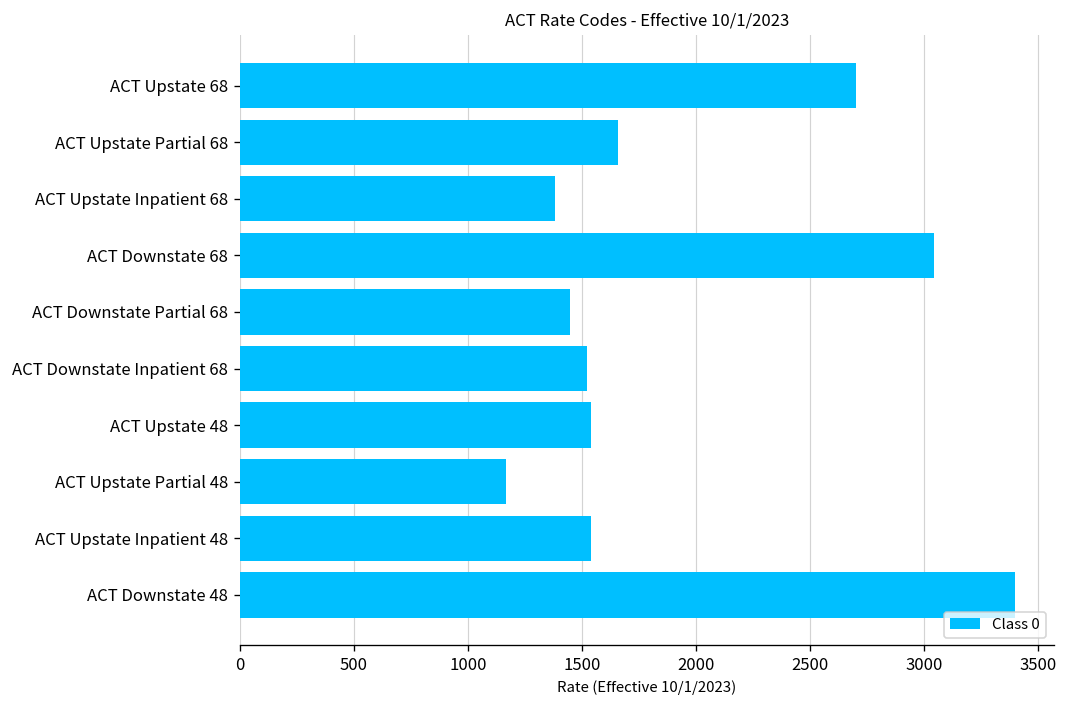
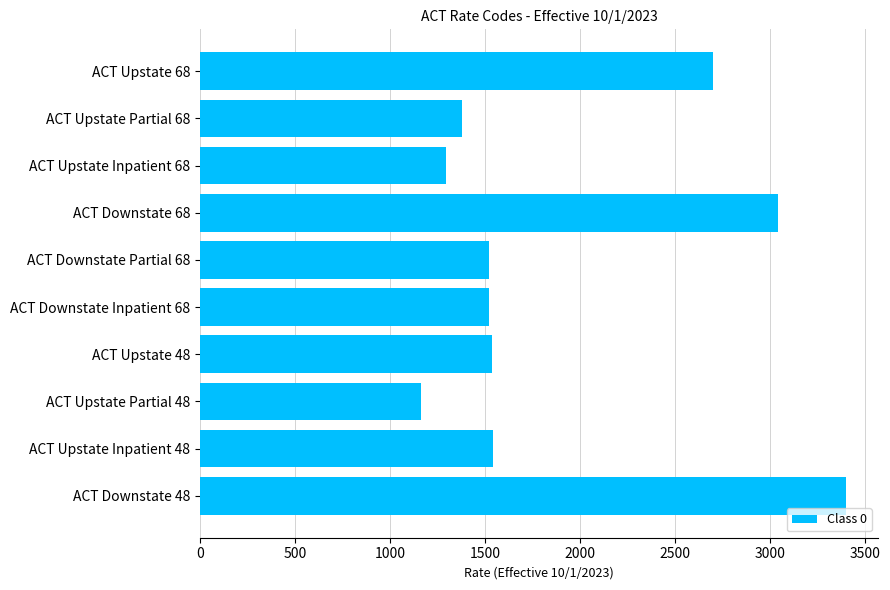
ACT Upstate Partial 68: 1660 -> 1380
ACT Upstate Inpatient 68: 1380 -> 1290
ACT Downstate Partial 68: 1450 -> 1520
